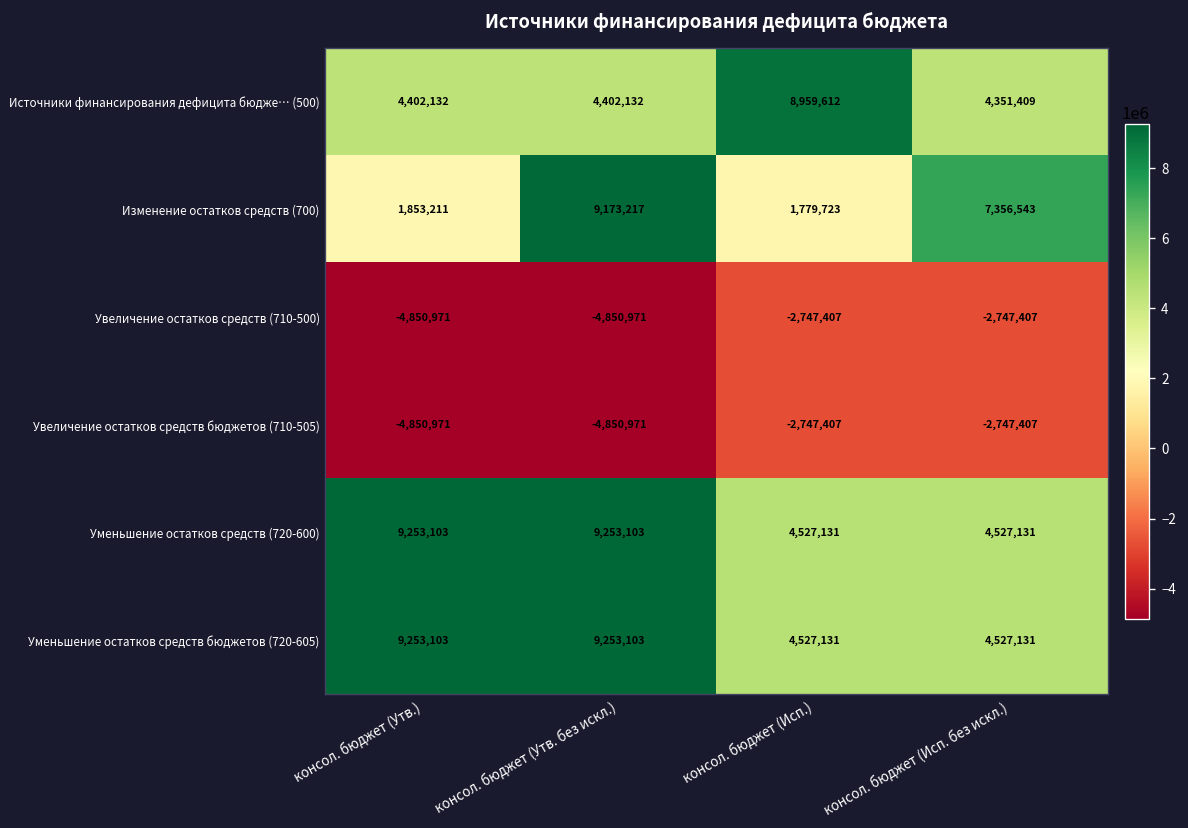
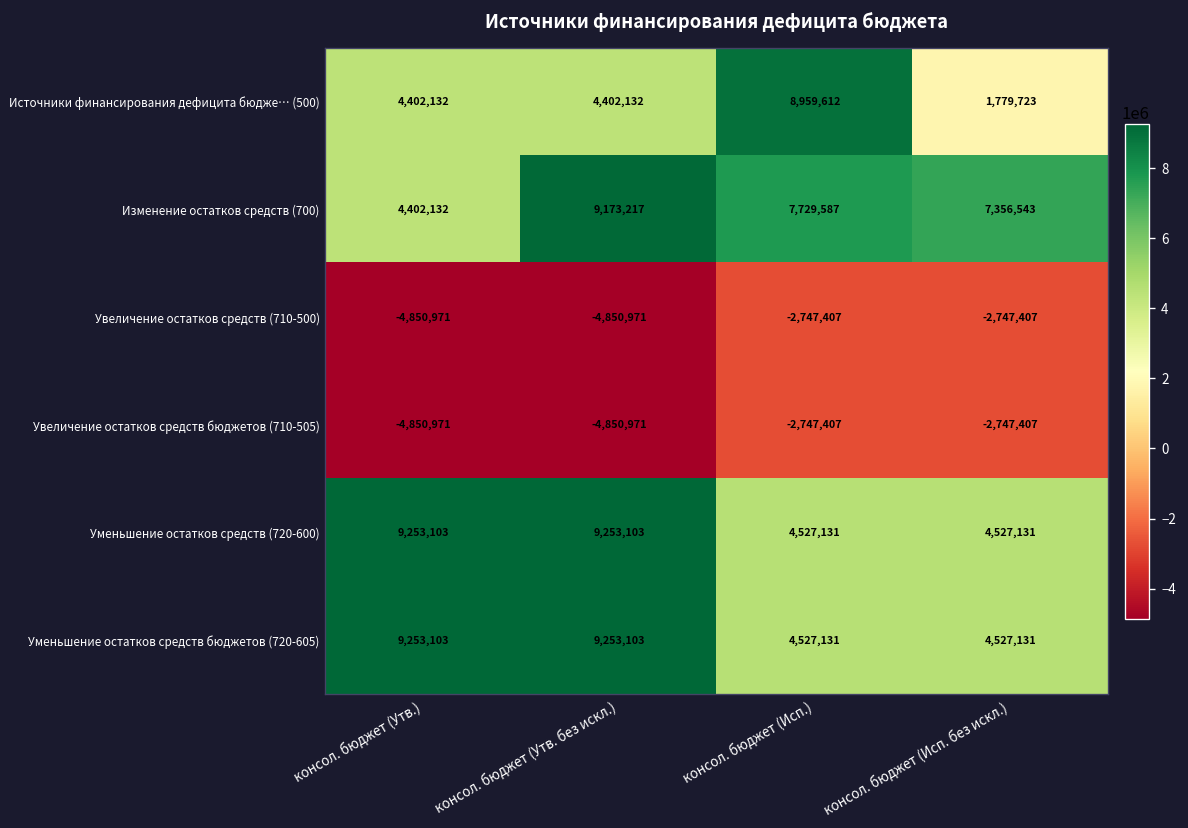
Источники финансирования дефицита бюдже… (500), консол. бюджет (Исп. без искл.): 4,351,409 -> 1,779,723
Изменение остатков средств (700), консол. бюджет (Утв.): 1,853,211 -> 4,402,132
Изменение остатков средств (700), консол. бюджет (Исп.): 1,779,723 -> 7,729,587
